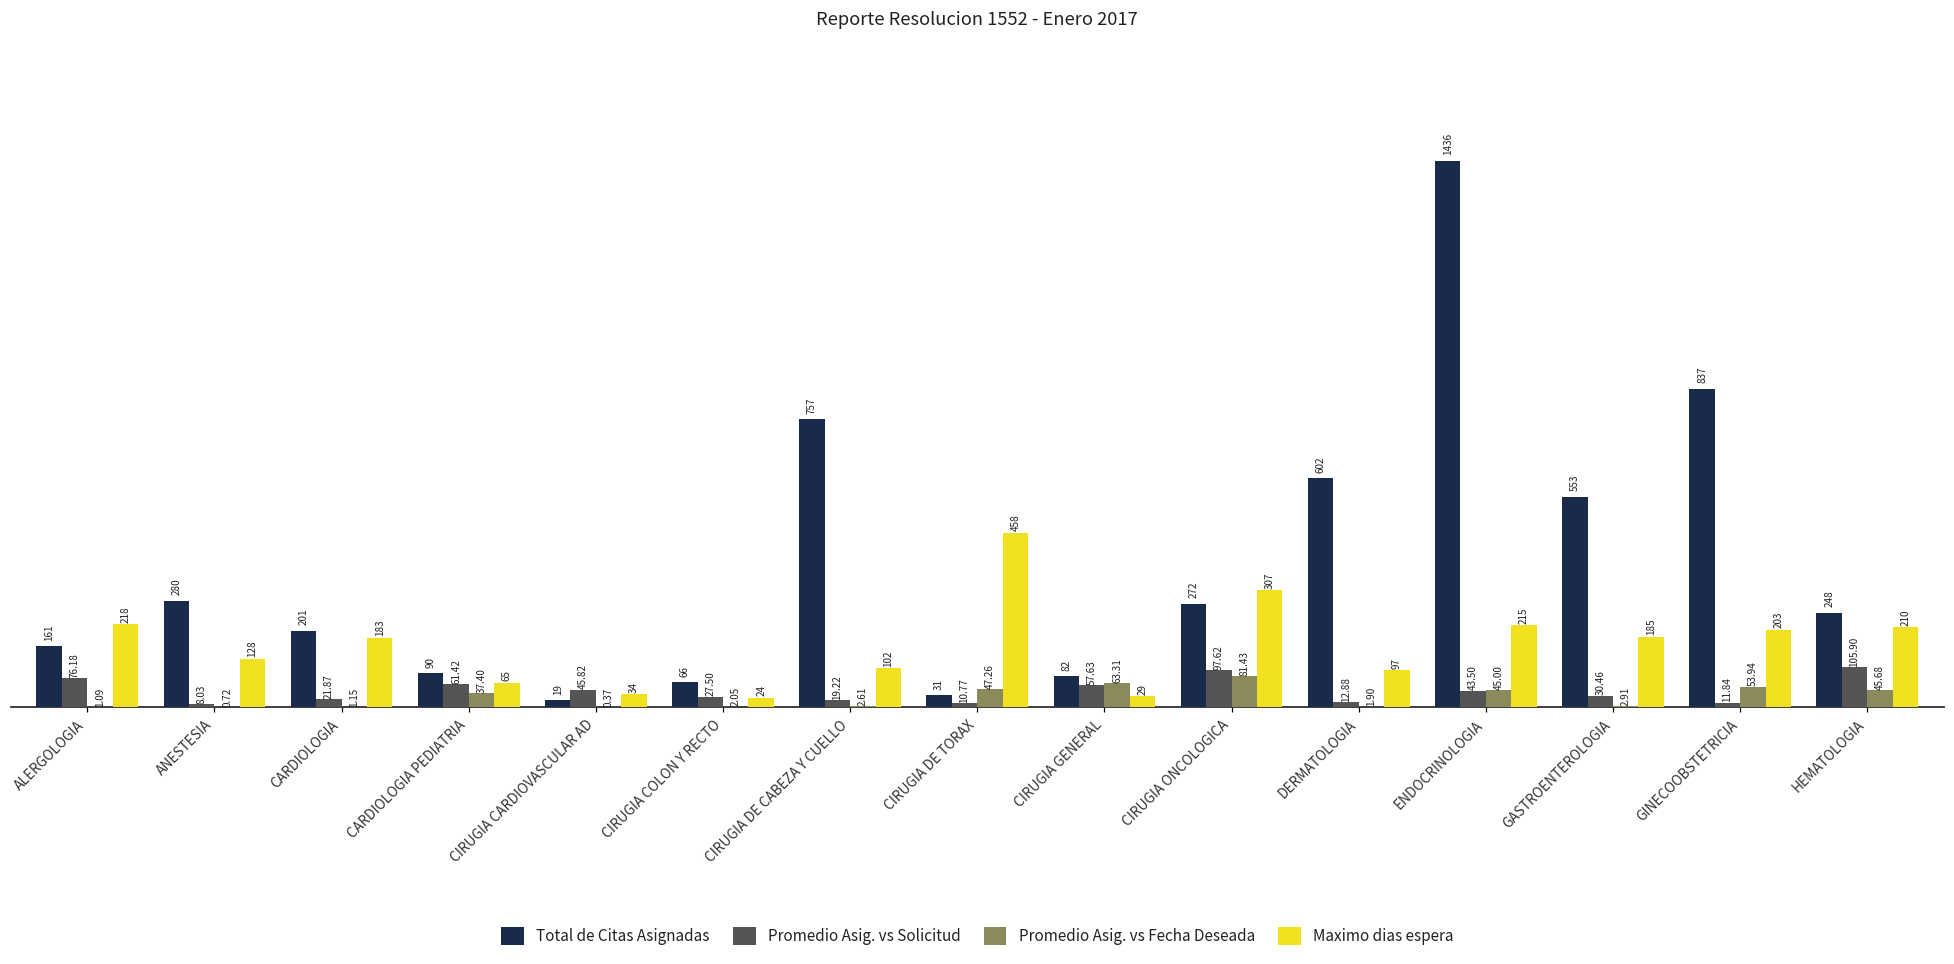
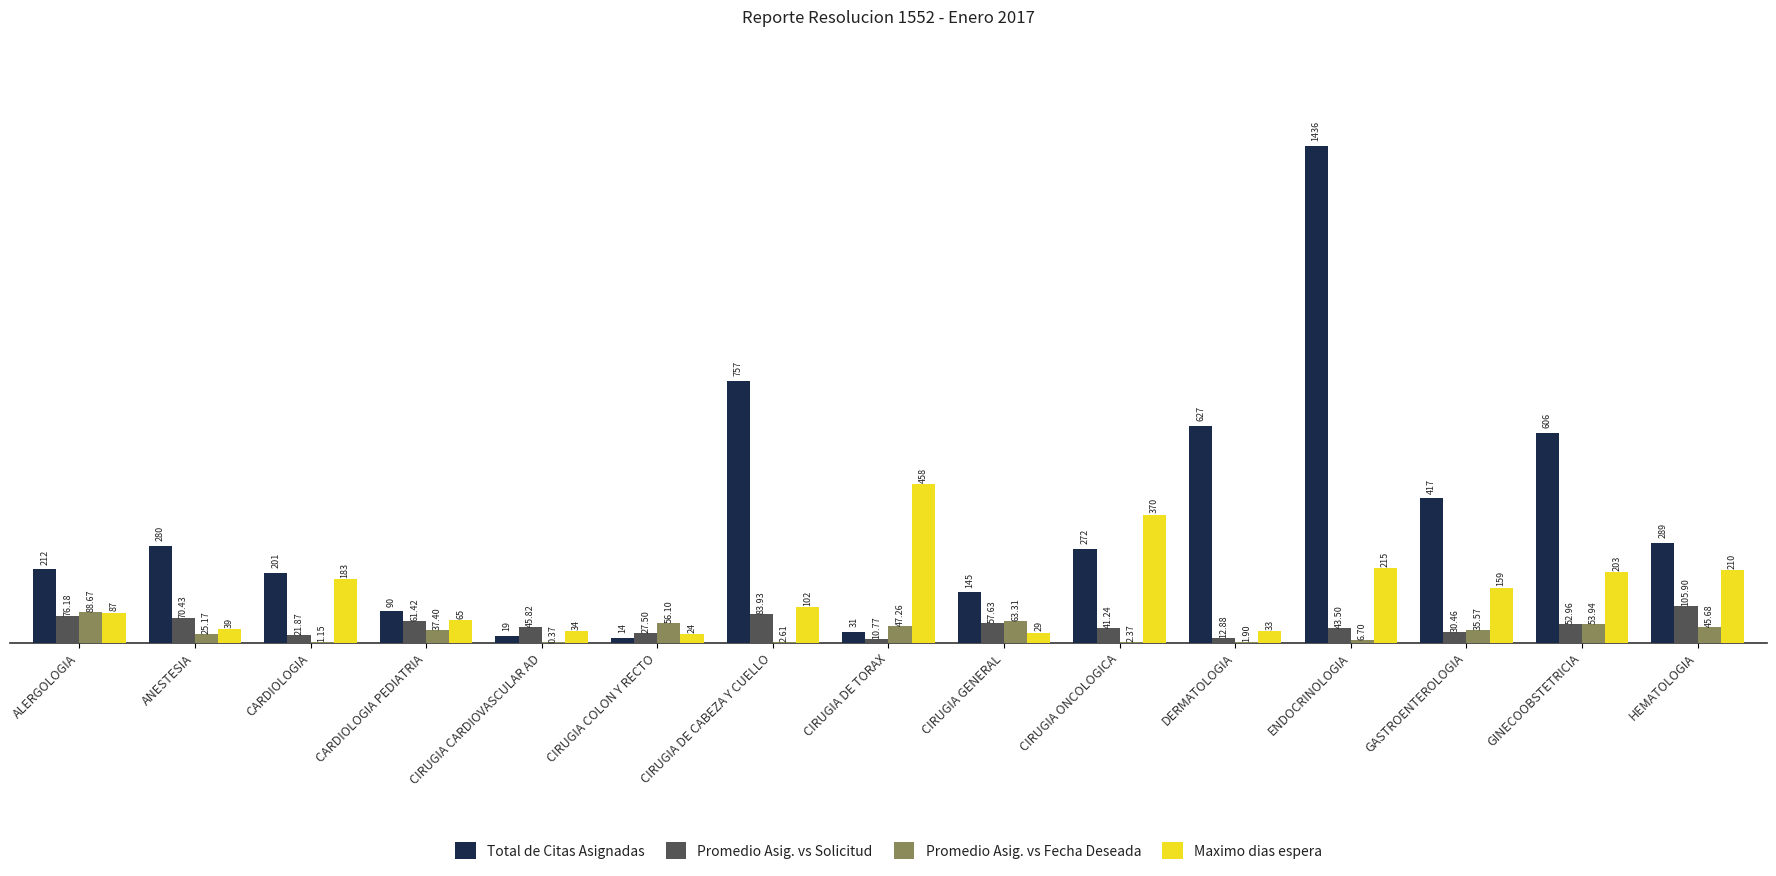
Total de Citas Asignadas, ALERGOLOGIA: 161 -> 212
Promedio Asig. vs Fecha Deseada, ALERGOLOGIA: 1.09 -> 88.67
Maximo dias espera, ALERGOLOGIA: 218 -> 87
Promedio Asig. vs Solicitud, ANESTESIA: 8.03 -> 70.43
Promedio Asig. vs Fecha Deseada, ANESTESIA: 0.72 -> 25.17
Maximo dias espera, ANESTESIA: 128 -> 39
Total de Citas Asignadas, CIRUGIA COLON Y RECTO: 66 -> 14
Promedio Asig. vs Fecha Deseada, CIRUGIA COLON Y RECTO: 2.05 -> 56.10
Promedio Asig. vs Solicitud, CIRUGIA DE CABEZA Y CUELLO: 19.22 -> 83.93
Total de Citas Asignadas, CIRUGIA GENERAL: 82 -> 145
Promedio Asig. vs Solicitud, CIRUGIA ONCOLOGICA: 97.62 -> 41.24
Promedio Asig. vs Fecha Deseada, CIRUGIA ONCOLOGICA: 81.43 -> 2.37
Maximo dias espera, CIRUGIA ONCOLOGICA: 307 -> 370
Total de Citas Asignadas, DERMATOLOGIA: 602 -> 627
Maximo dias espera, DERMATOLOGIA: 97 -> 33
Promedio Asig. vs Fecha Deseada, ENDOCRINOLOGIA: 45.00 -> 6.70
Total de Citas Asignadas, GASTROENTEROLOGIA: 553 -> 417
Promedio Asig. vs Fecha Deseada, GASTROENTEROLOGIA: 2.91 -> 35.57
Maximo dias espera, GASTROENTEROLOGIA: 185 -> 159
Total de Citas Asignadas, GINECOOBSTETRICIA: 837 -> 606
Promedio Asig. vs Solicitud, GINECOOBSTETRICIA: 11.84 -> 52.96
Total de Citas Asignadas, HEMATOLOGIA: 248 -> 289
